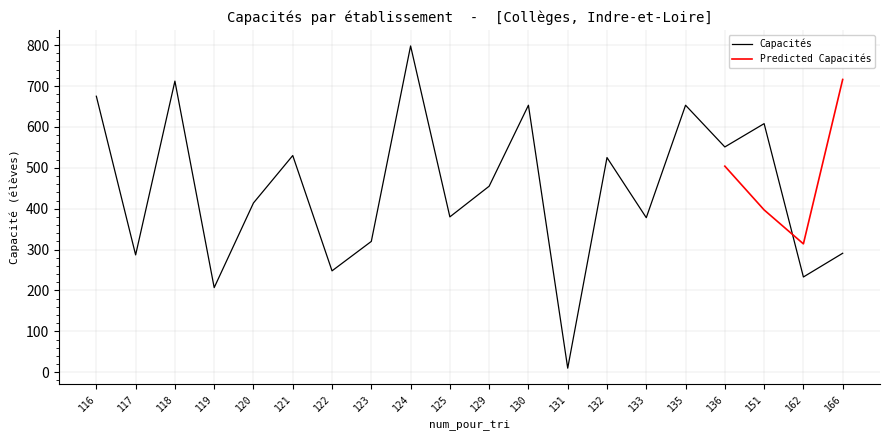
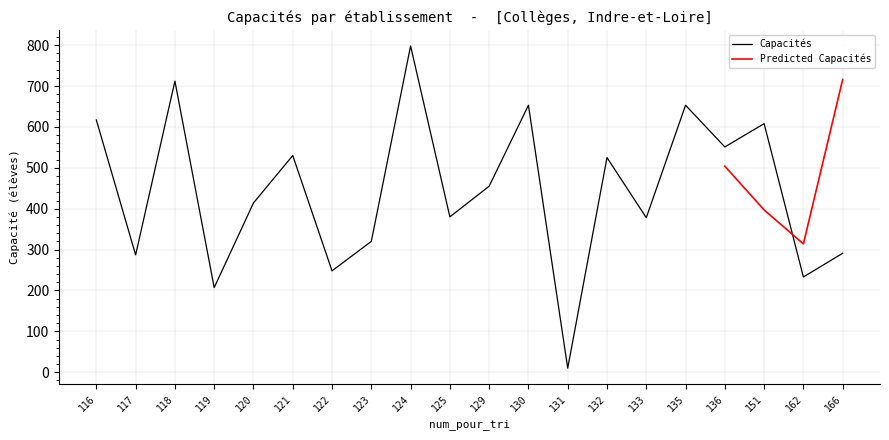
Capacités, 116: 680 -> 620
